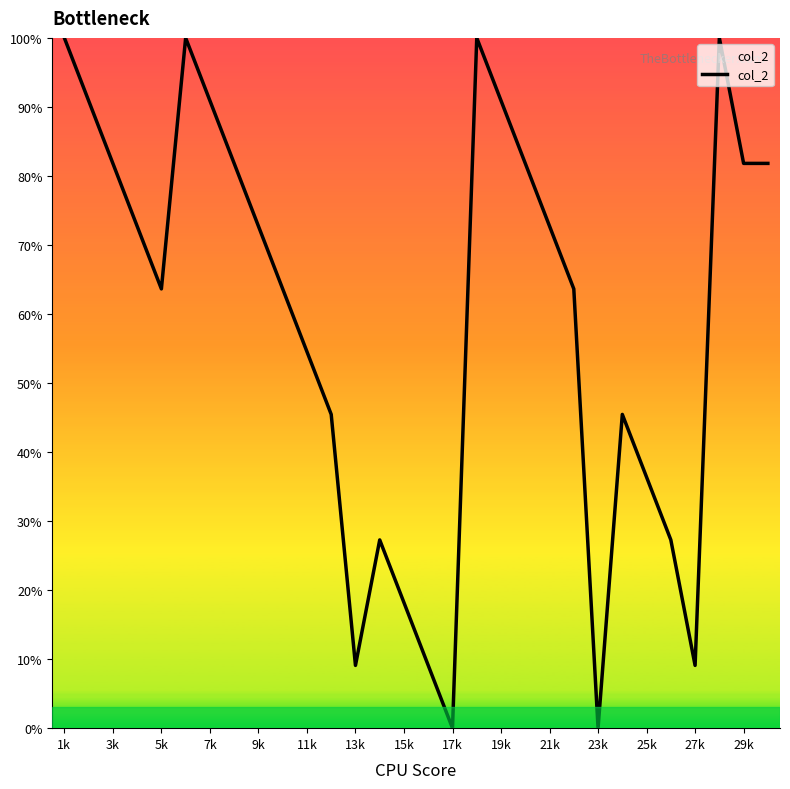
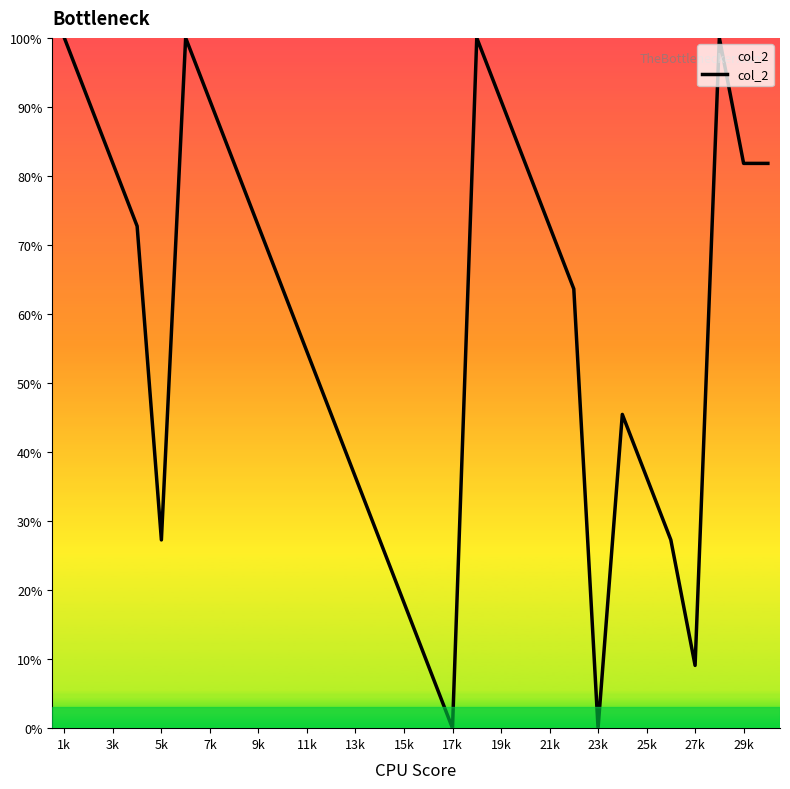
5k: 64% -> 27%
13k: 9% -> 36%
